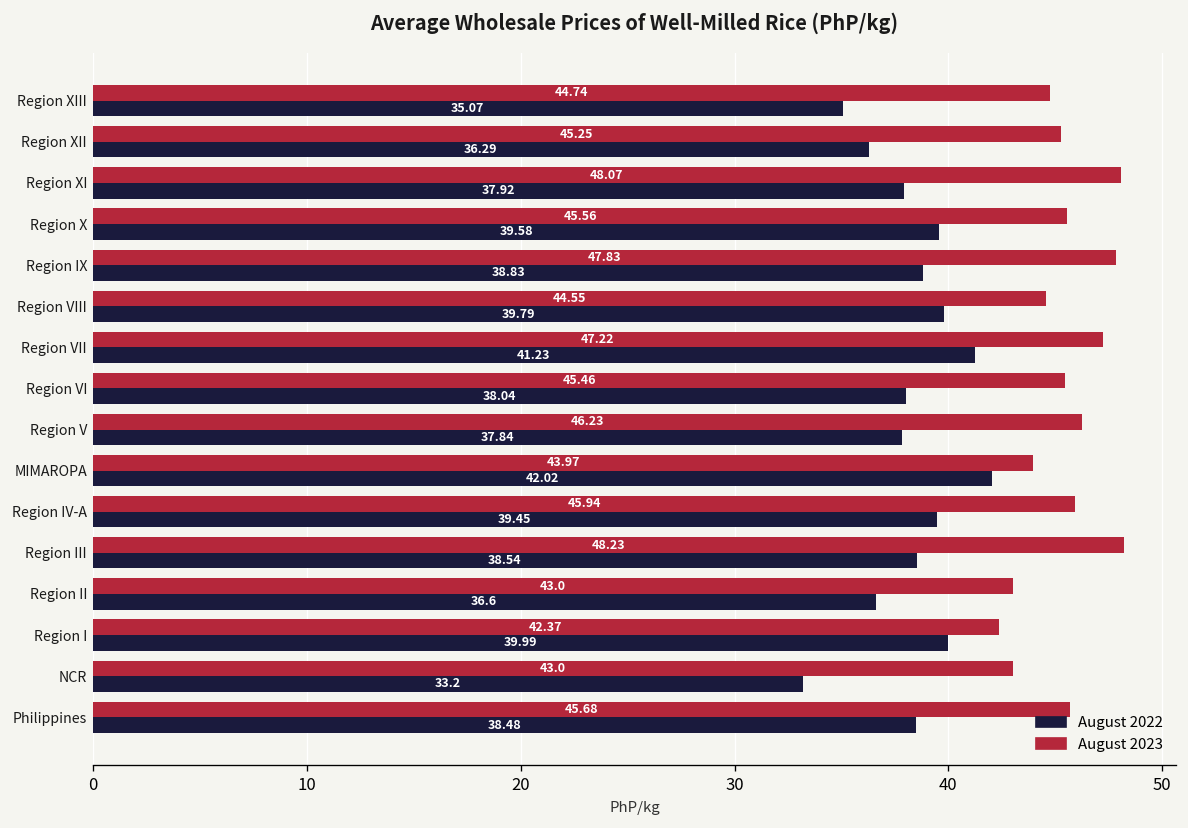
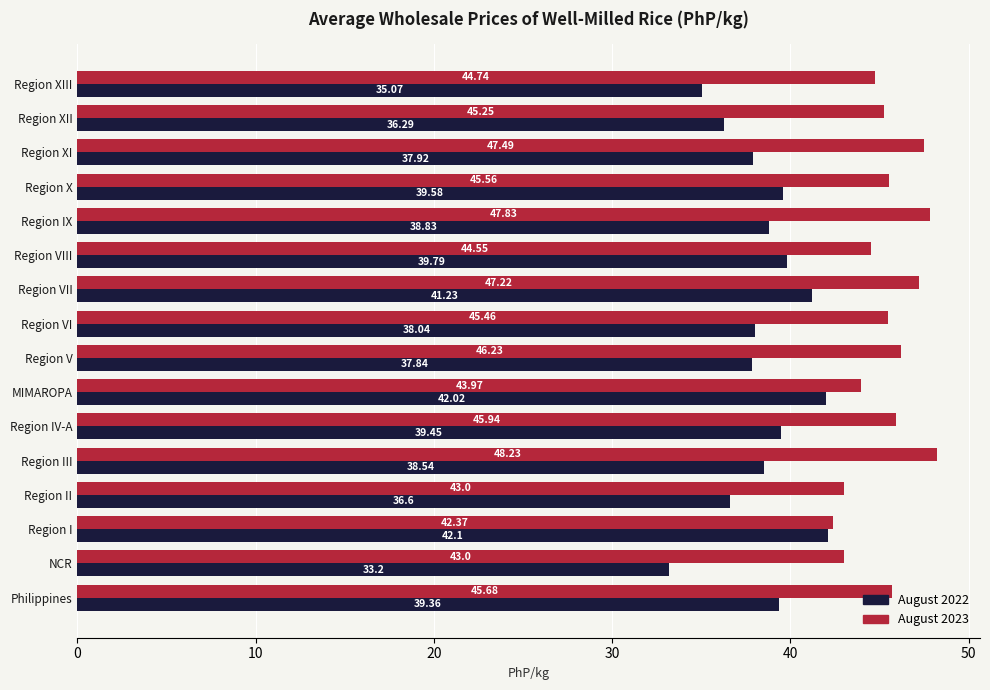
August 2023, Region XI: 48.07 -> 47.49
August 2022, Region I: 39.99 -> 42.1
August 2022, Philippines: 38.48 -> 39.36
